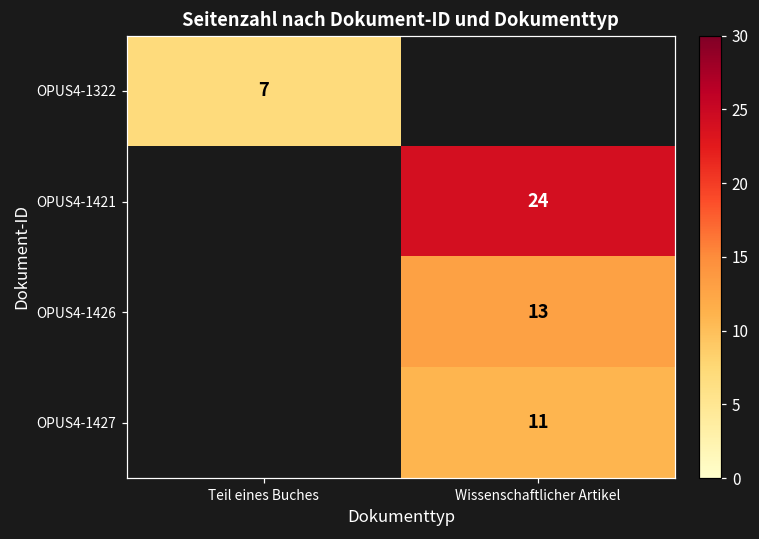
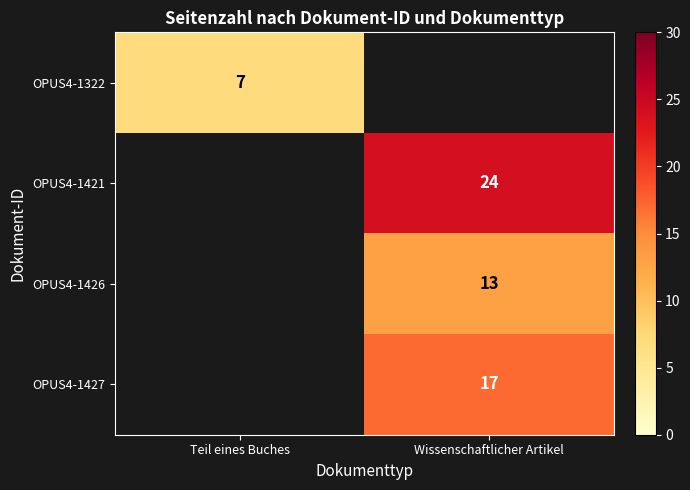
OPUS4-1427, Wissenschaftlicher Artikel: 11 -> 17
